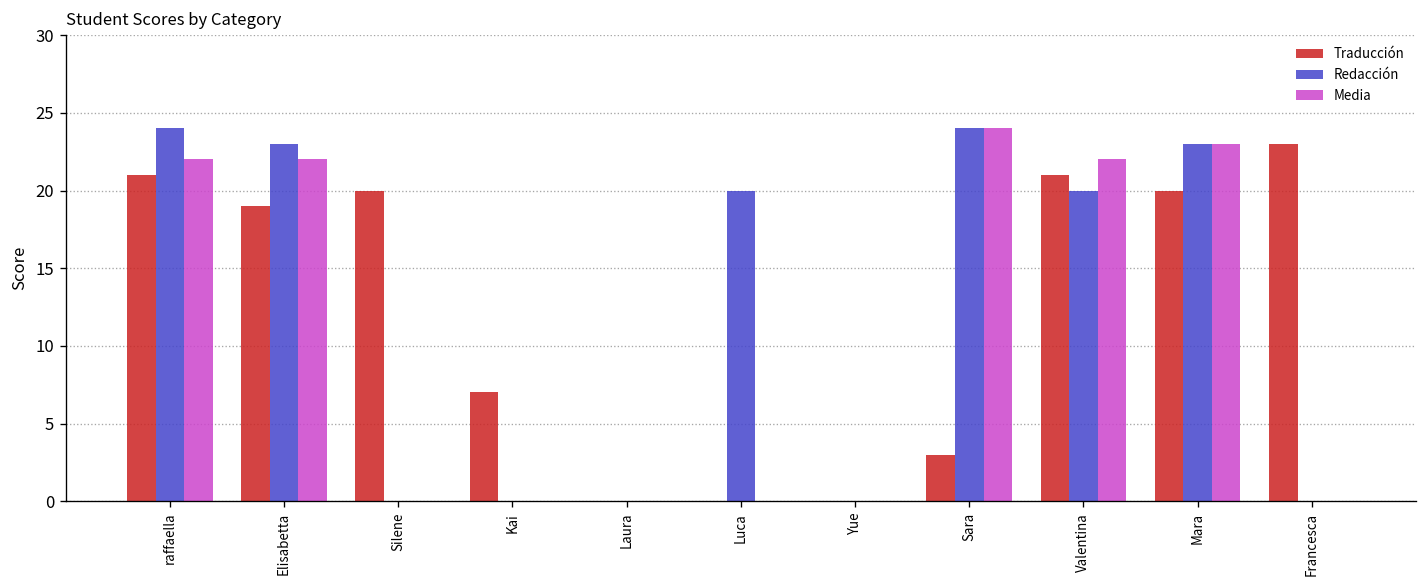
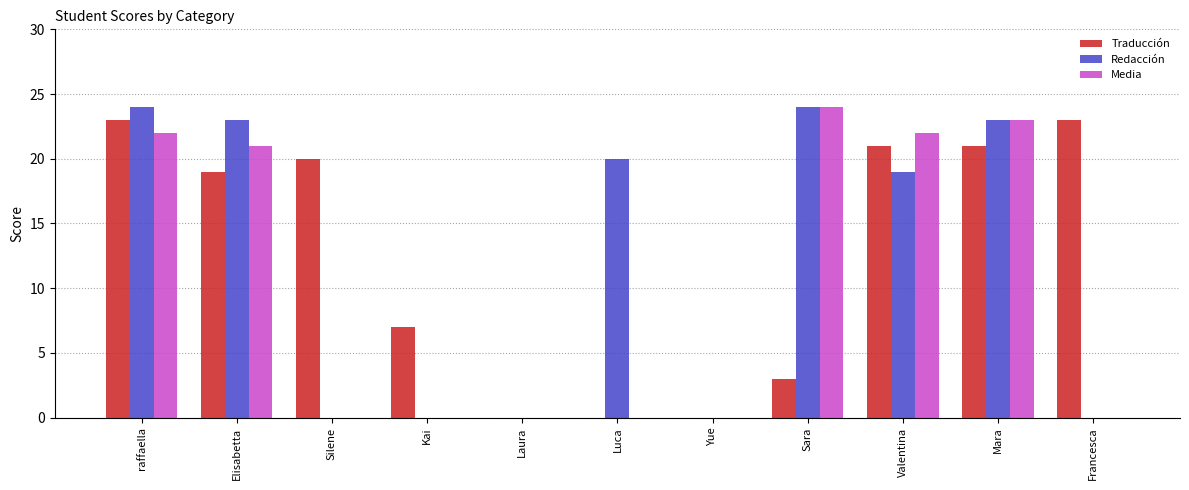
Traducción, raffaella: 21 -> 23
Media, Elisabetta: 22 -> 21
Redacción, Valentina: 20 -> 19
Traducción, Mara: 20 -> 21
